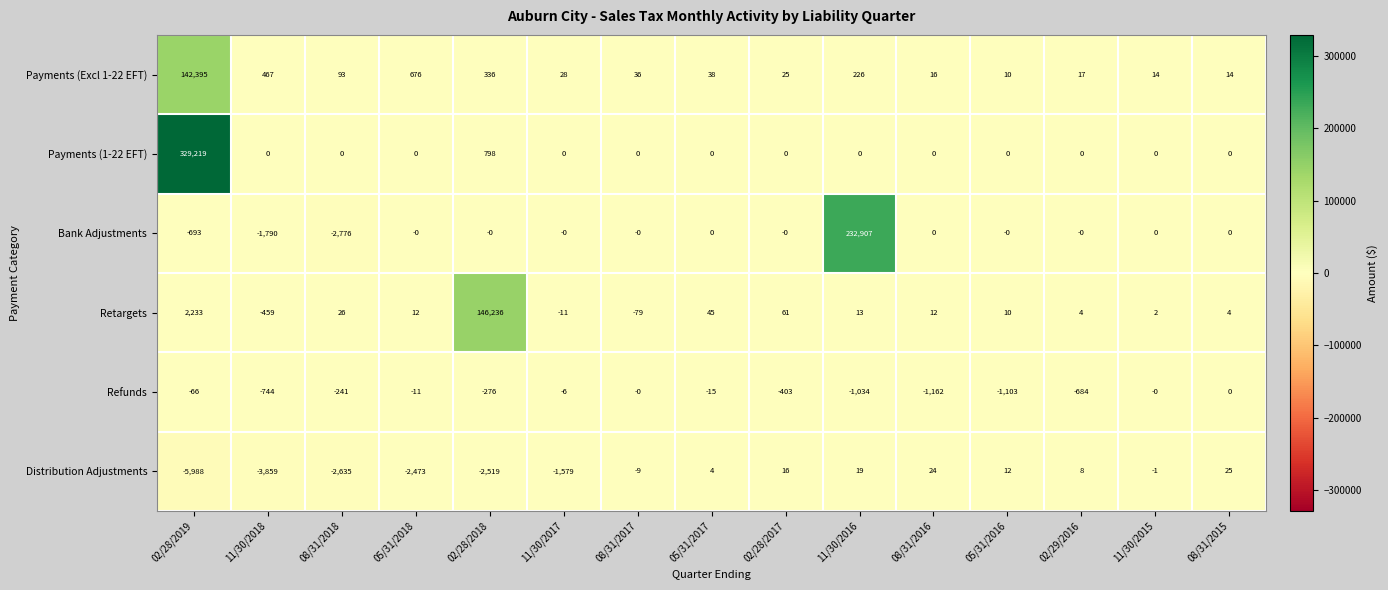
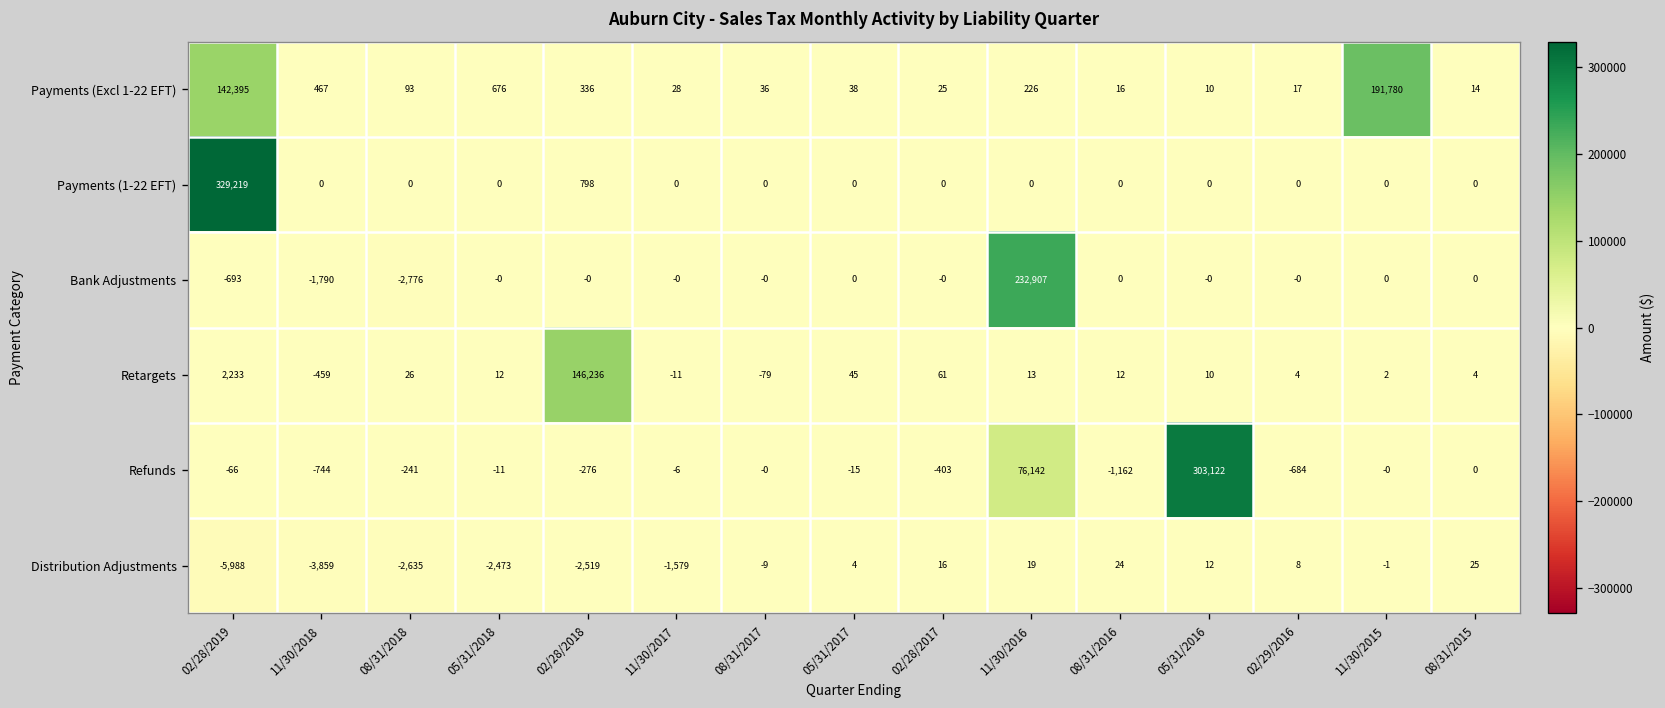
Payments (Excl 1-22 EFT), 11/30/2015: 14 -> 191,780
Refunds, 11/30/2016: -1,034 -> 76,142
Refunds, 05/31/2016: -1,103 -> 303,122
